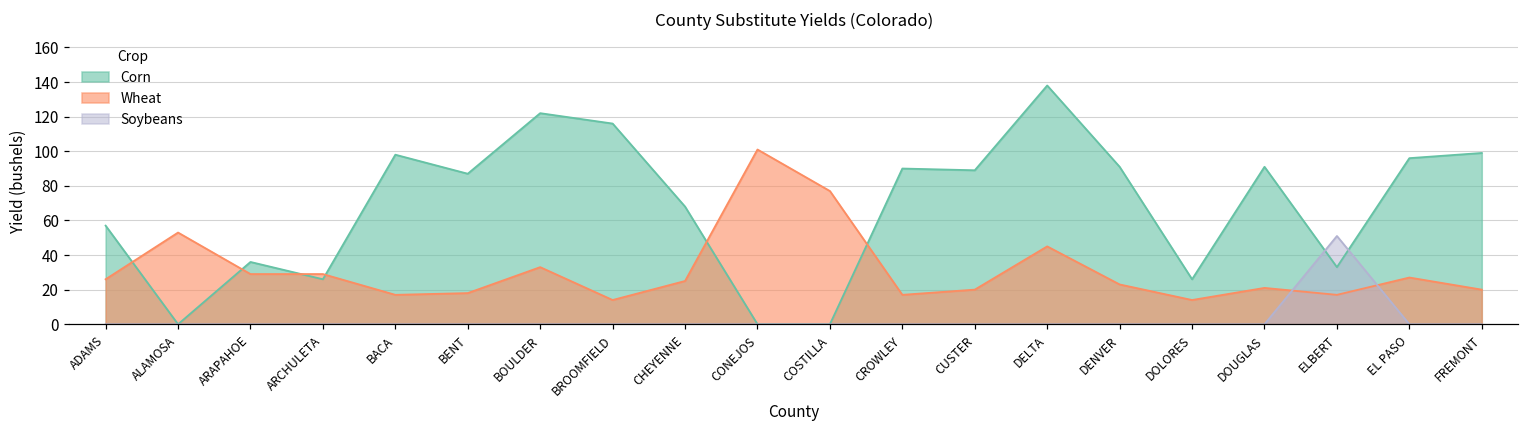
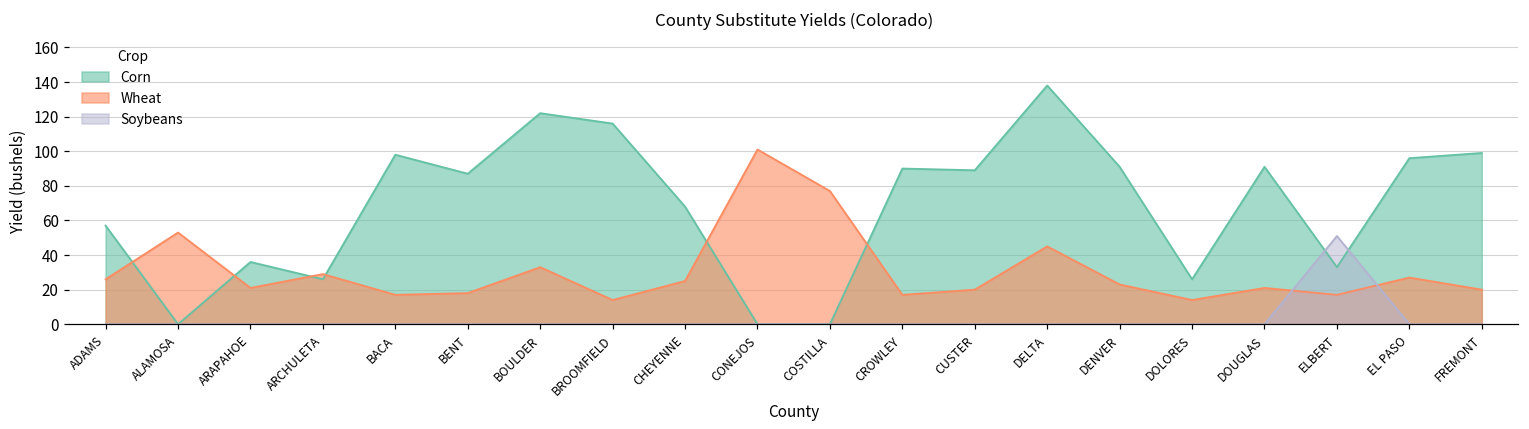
Wheat, ARAPAHOE: 29 -> 21
